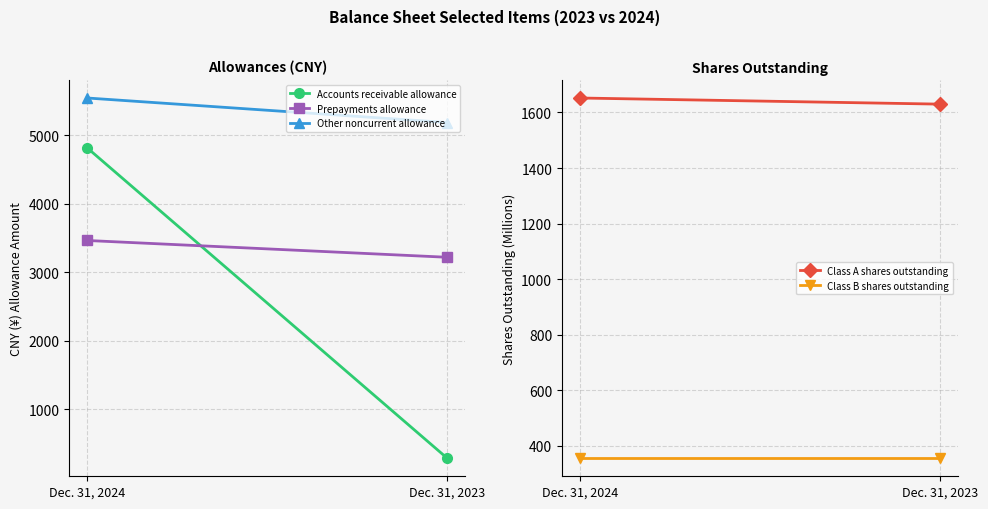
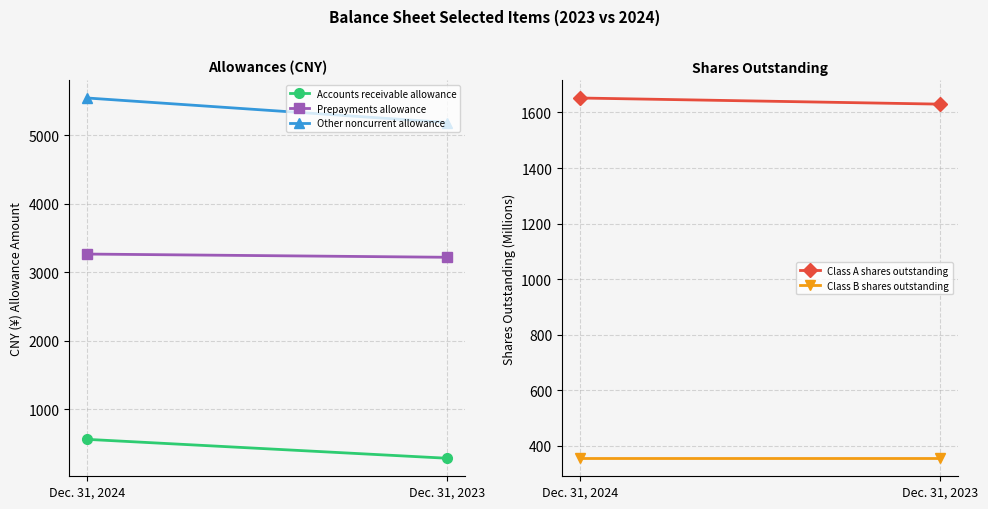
Allowances (CNY), Accounts receivable allowance, Dec. 31, 2024: 4800 -> 600
Allowances (CNY), Prepayments allowance, Dec. 31, 2024: 3500 -> 3300
